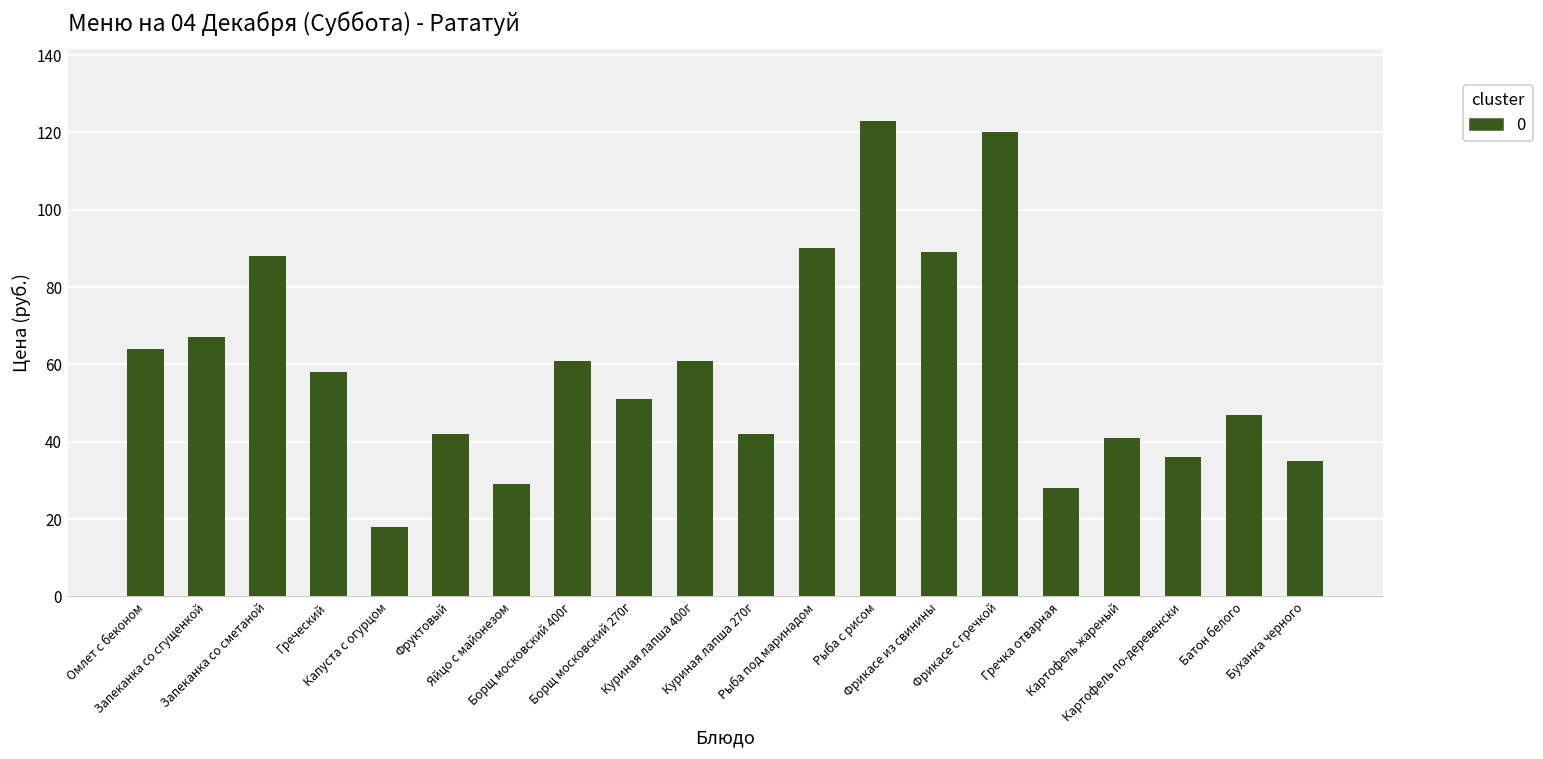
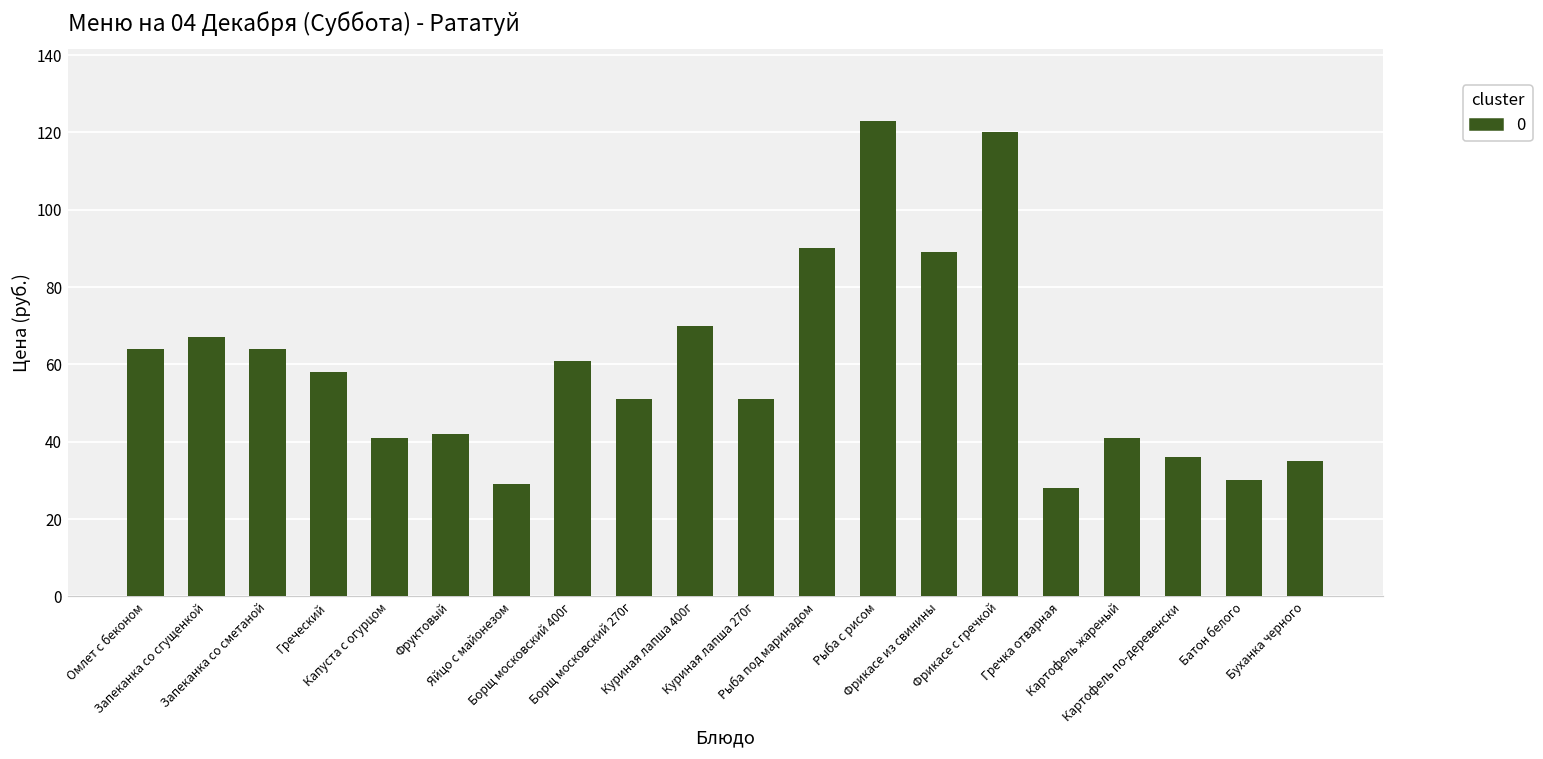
Запеканка со сметаной: 88 -> 64
Капуста с огурцом: 18 -> 41
Куриная лапша 400г: 61 -> 70
Куриная лапша 270г: 42 -> 51
Батон белого: 47 -> 30
